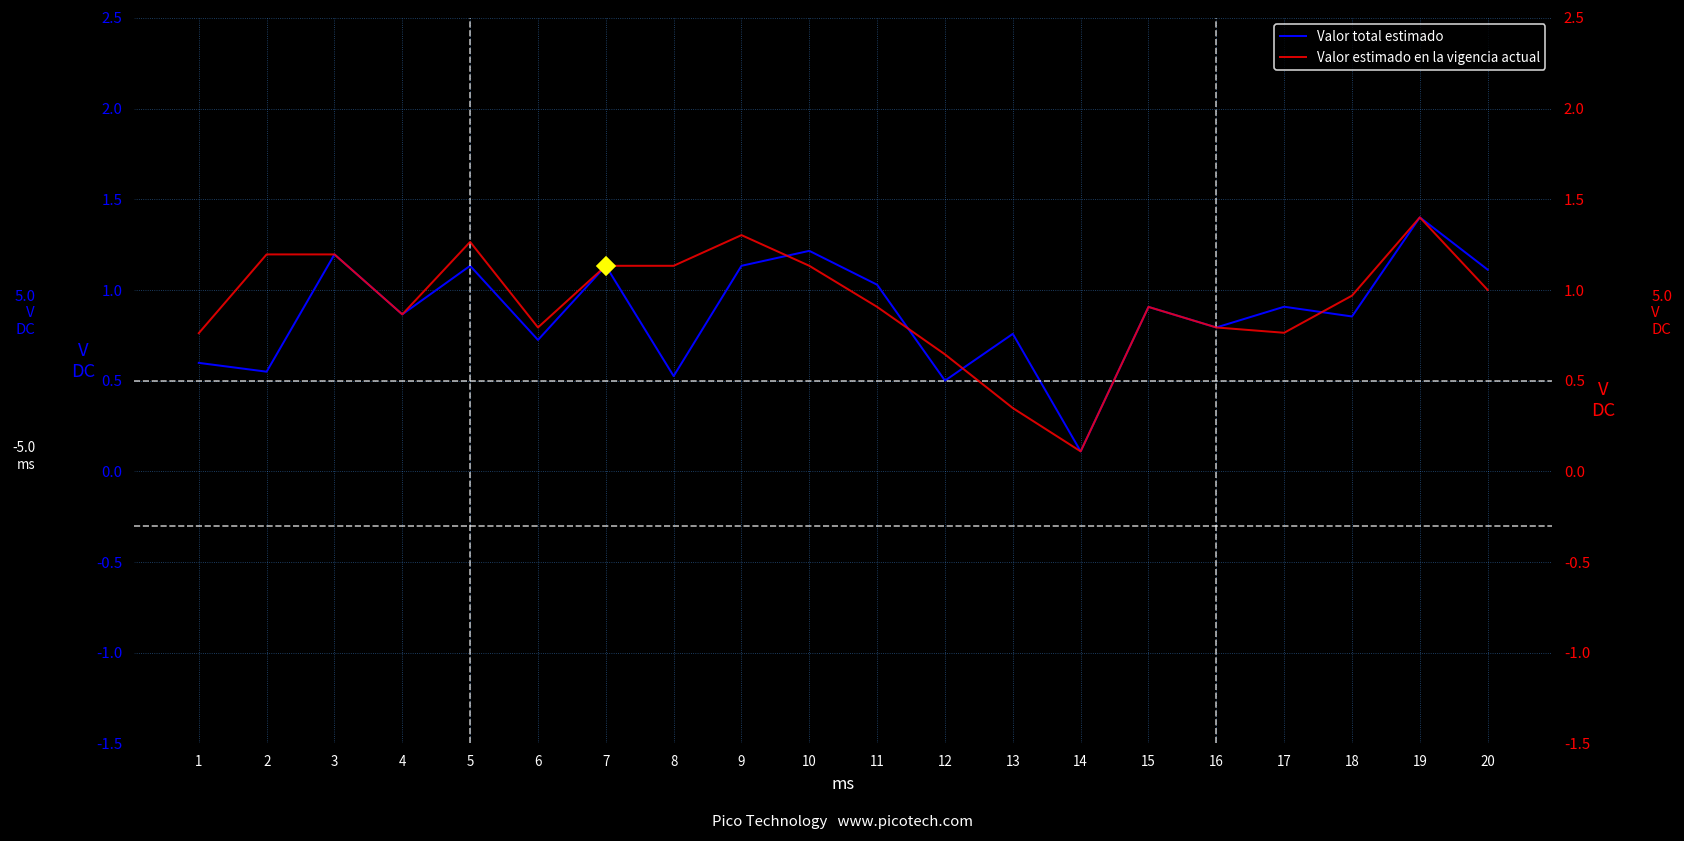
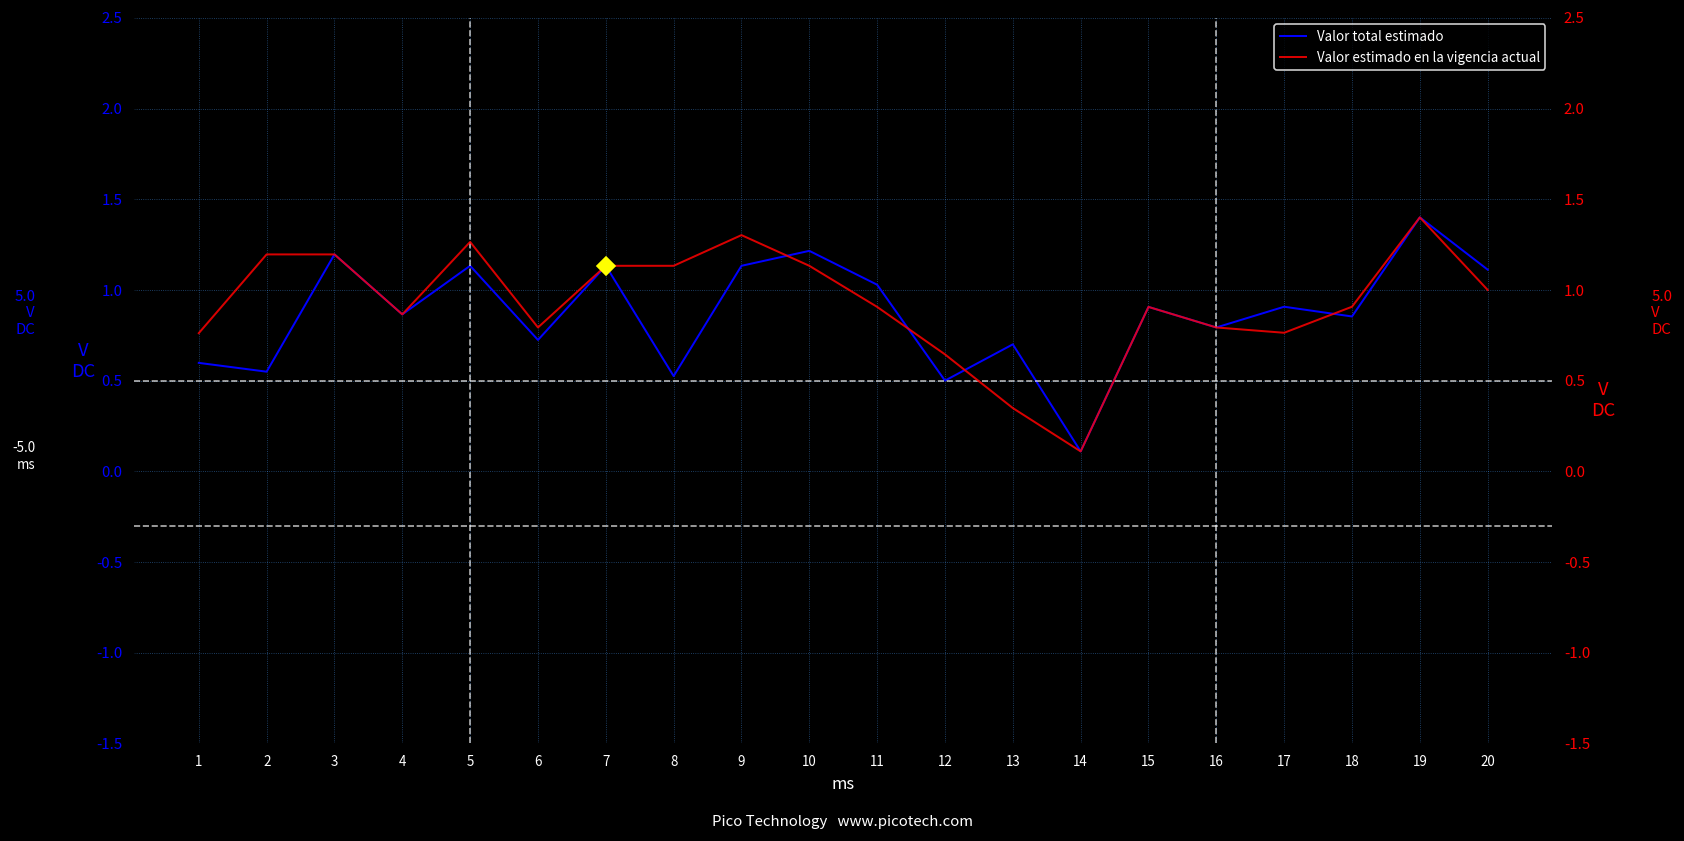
Valor total estimado, 13: 0.76 -> 0.70
Valor estimado en la vigencia actual, 18: 0.97 -> 0.91
